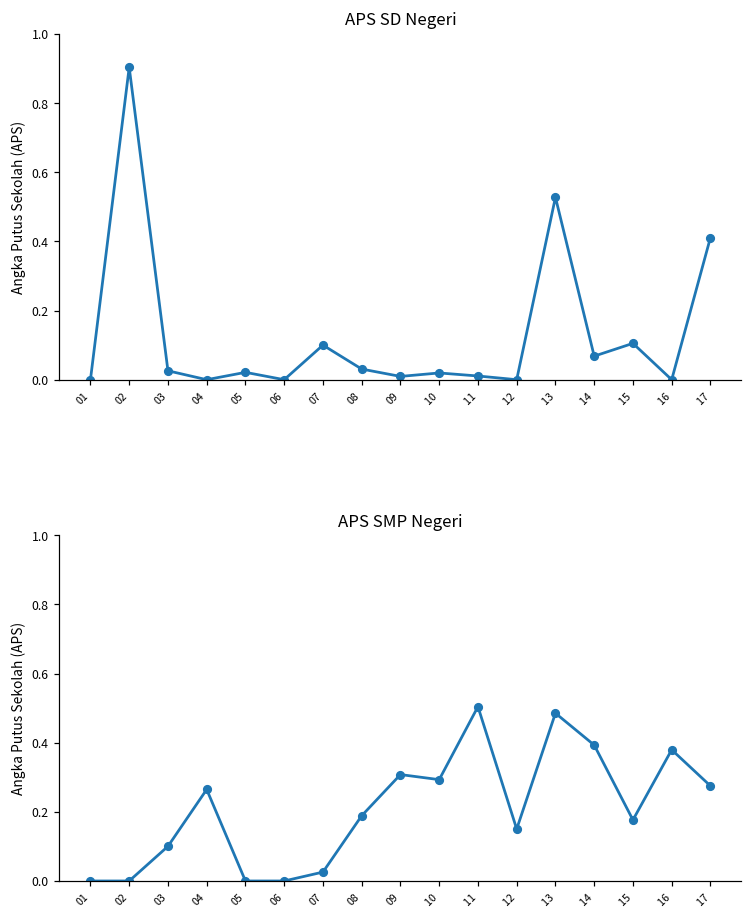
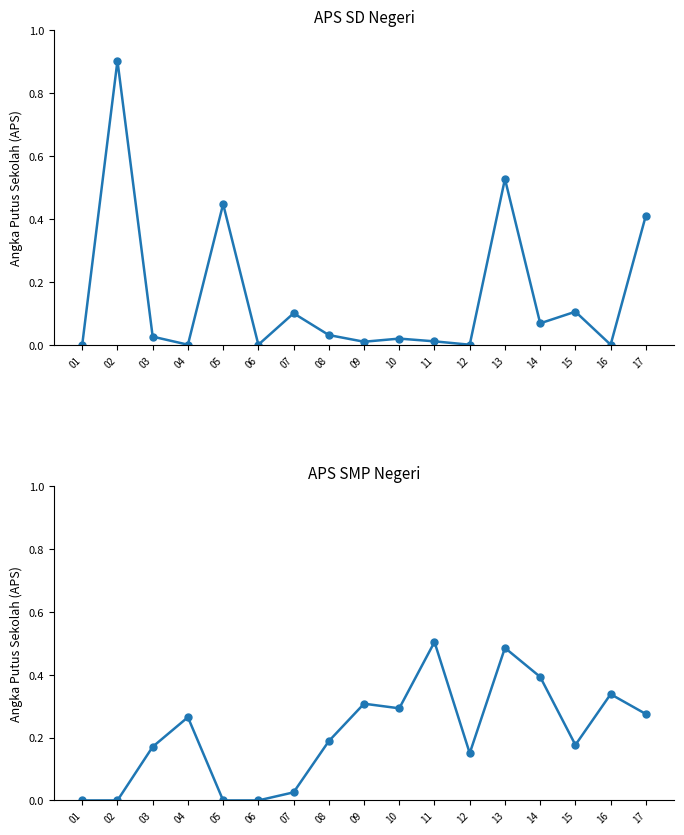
APS SD Negeri, 05: 0.02 -> 0.45
APS SMP Negeri, 03: 0.10 -> 0.17
APS SMP Negeri, 16: 0.38 -> 0.34
